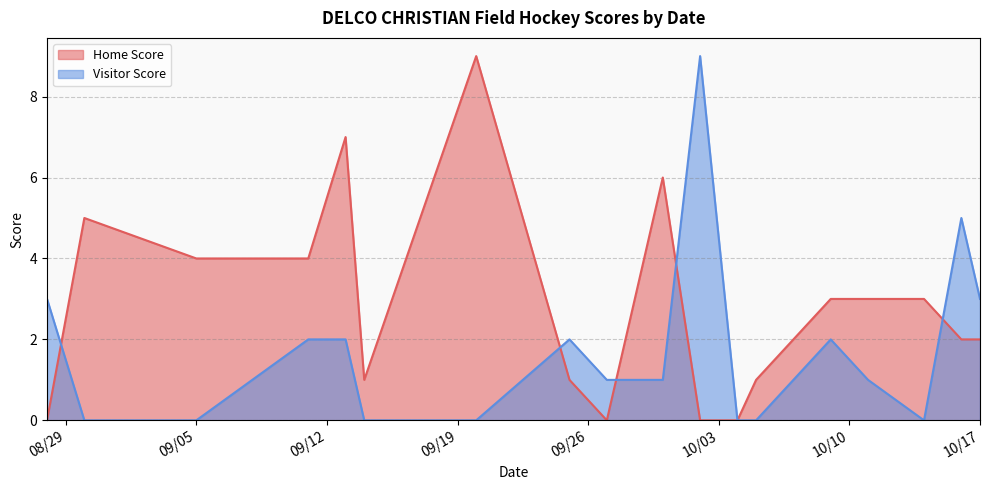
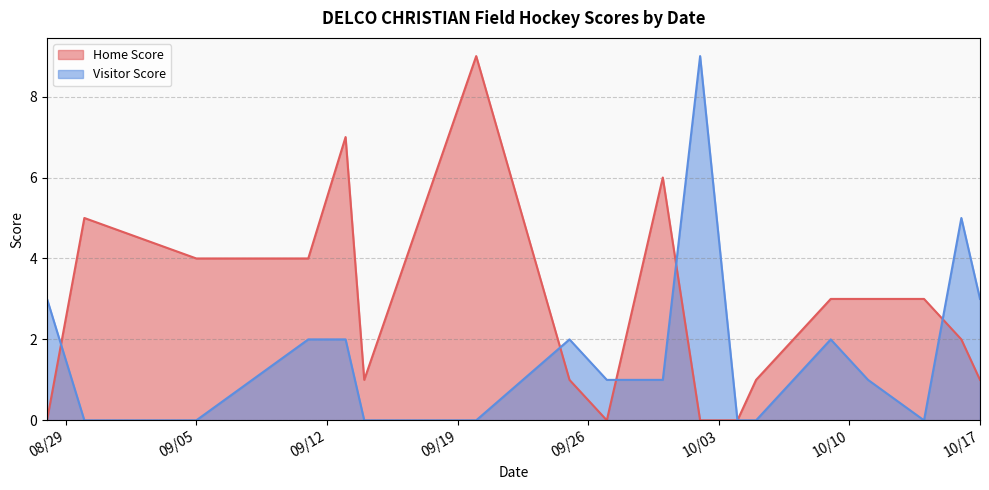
Home Score, 10/17: 2 -> 1
